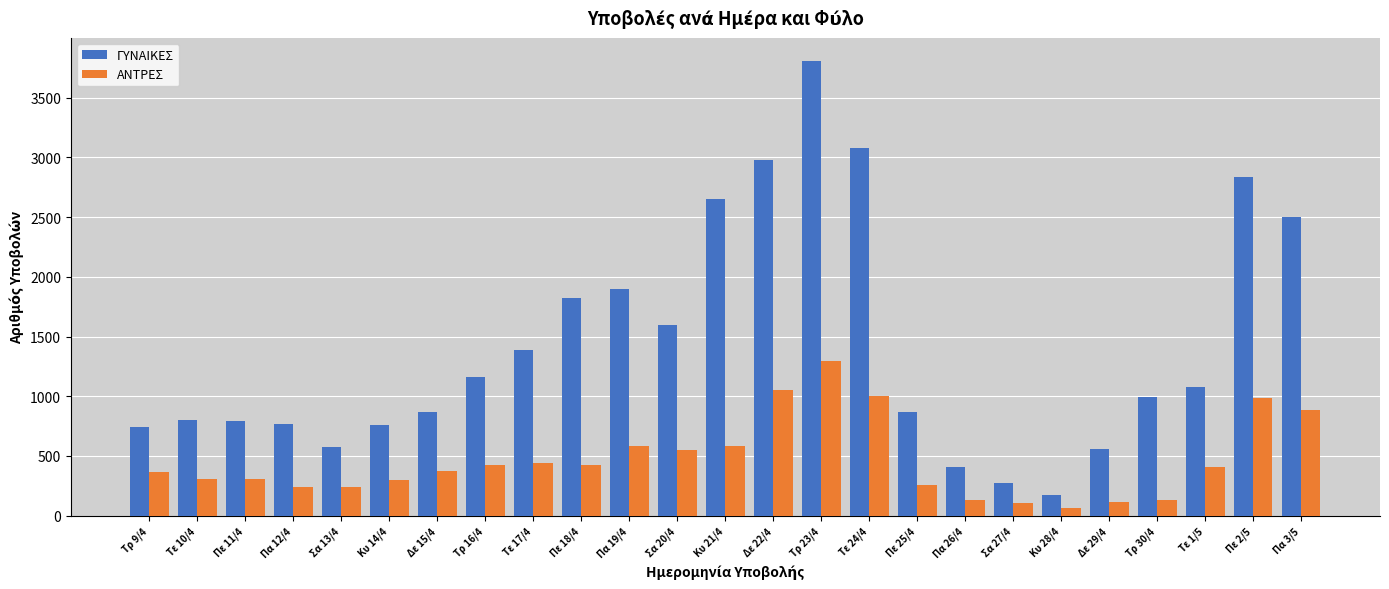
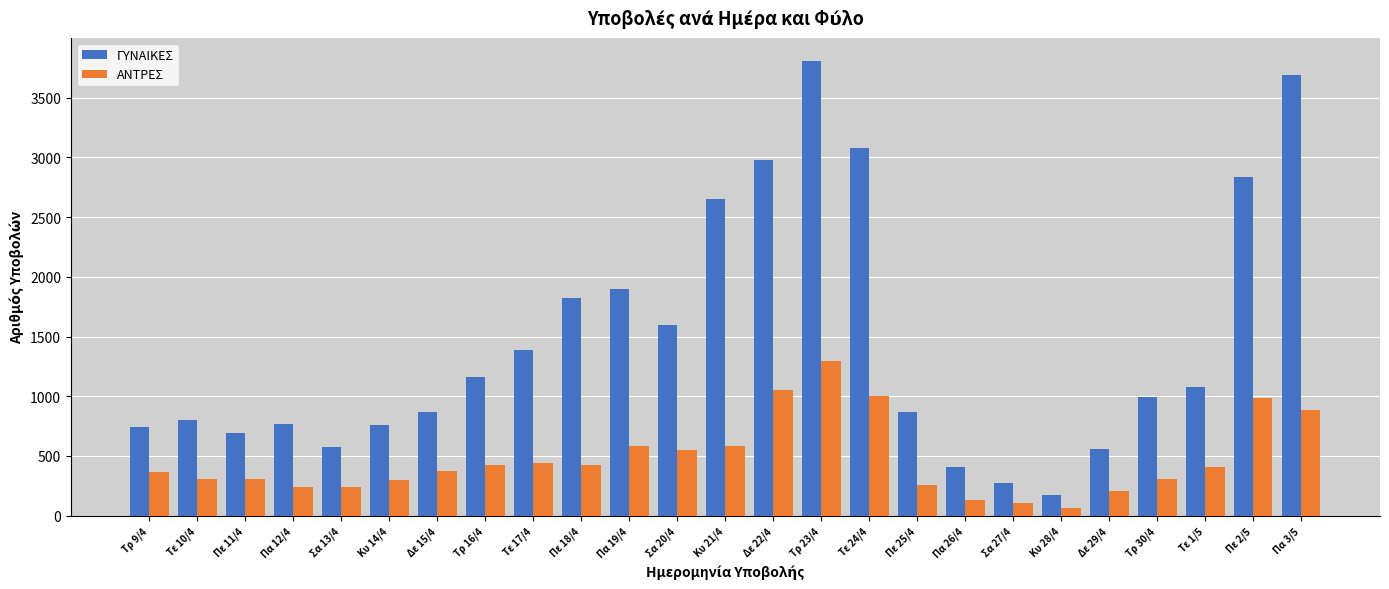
ΓΥΝΑΙΚΕΣ, Πε 11/4: 800 -> 700
ΑΝΤΡΕΣ, Δε 29/4: 120 -> 200
ΑΝΤΡΕΣ, Τρ 30/4: 130 -> 310
ΓΥΝΑΙΚΕΣ, Πα 3/5: 2500 -> 3690
